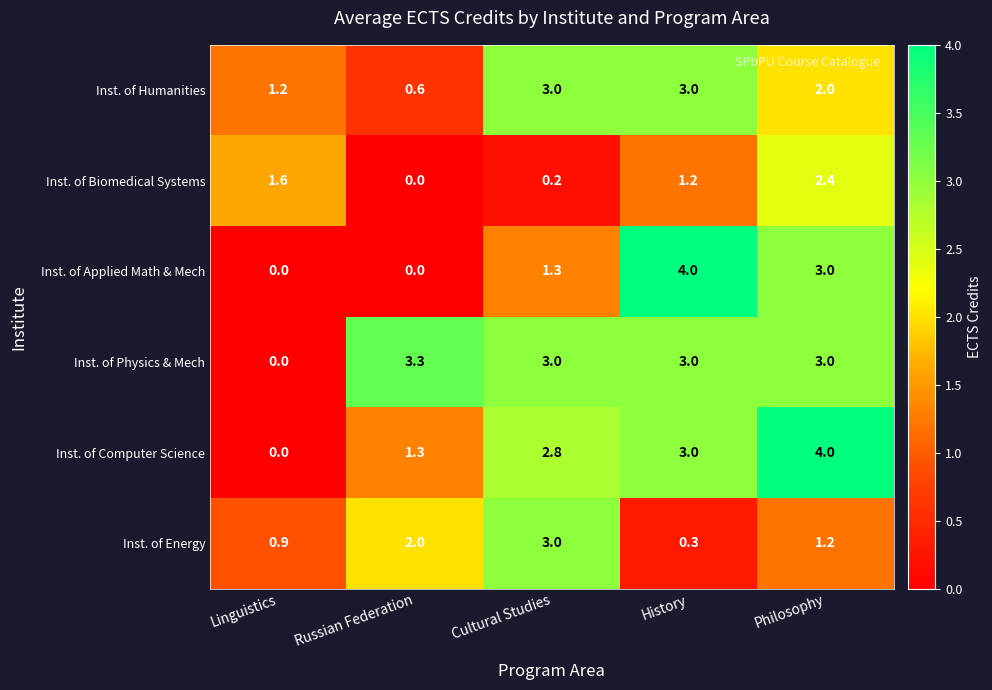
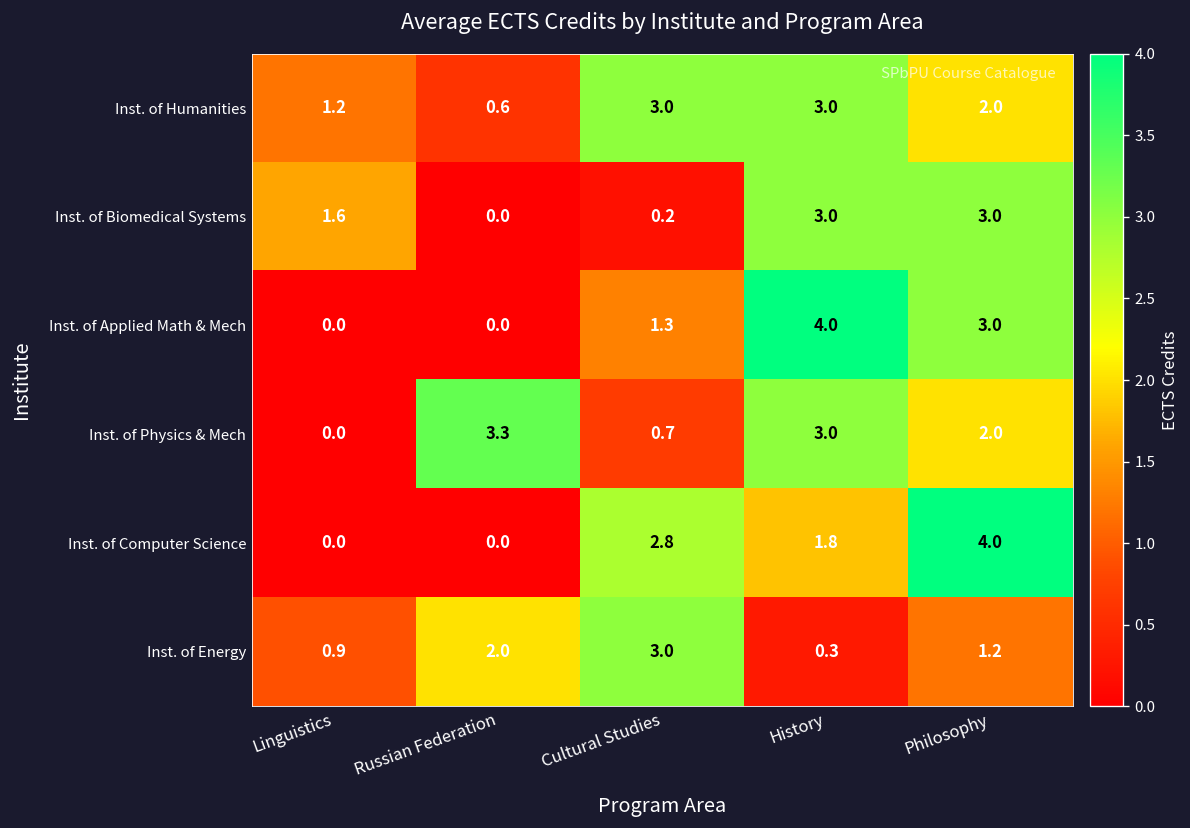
Inst. of Biomedical Systems, History: 1.2 -> 3.0
Inst. of Biomedical Systems, Philosophy: 2.4 -> 3.0
Inst. of Physics & Mech, Cultural Studies: 3.0 -> 0.7
Inst. of Physics & Mech, Philosophy: 3.0 -> 2.0
Inst. of Computer Science, Russian Federation: 1.3 -> 0.0
Inst. of Computer Science, History: 3.0 -> 1.8
